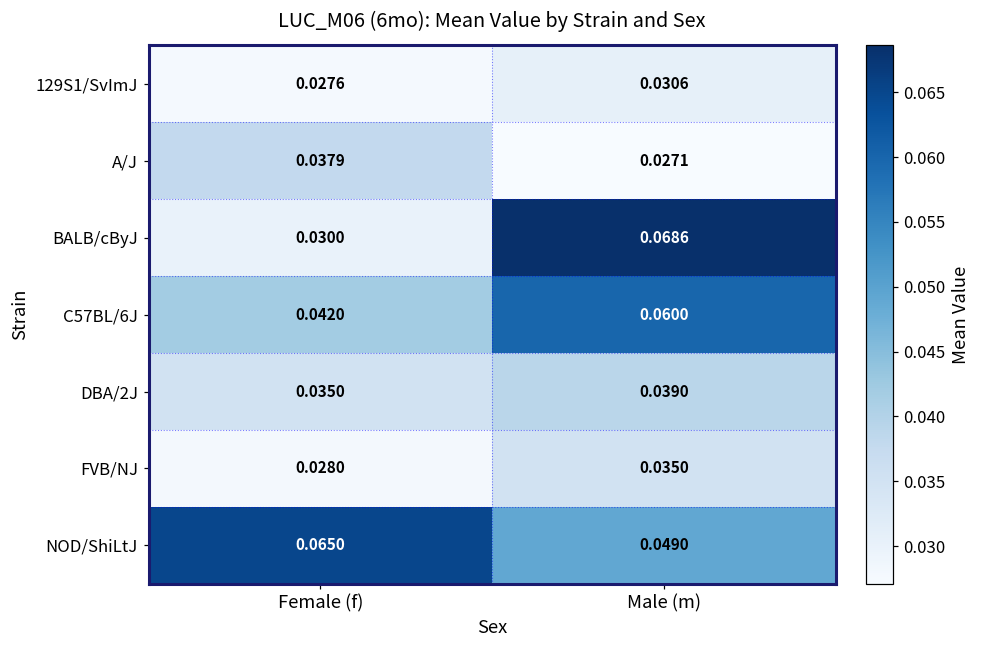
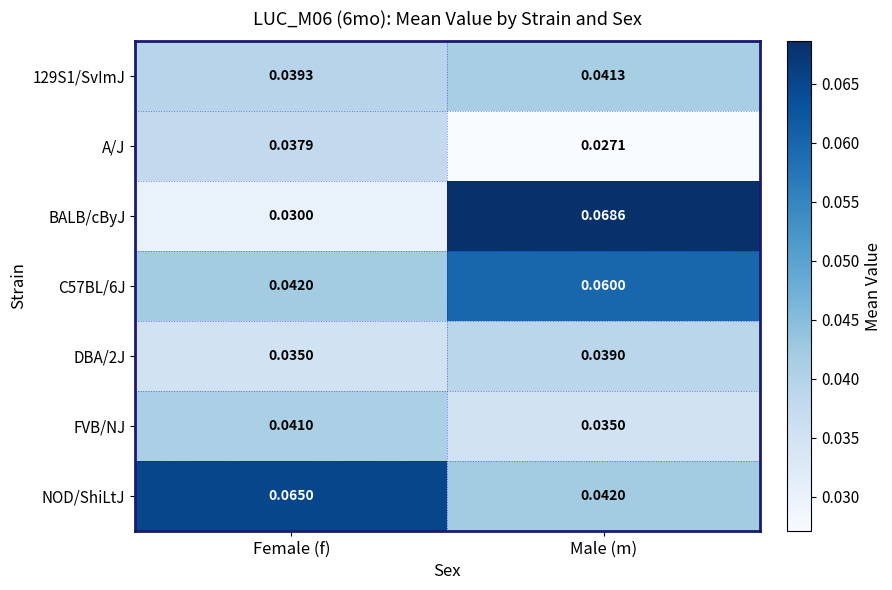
129S1/SvImJ, Female (f): 0.0276 -> 0.0393
129S1/SvImJ, Male (m): 0.0306 -> 0.0413
FVB/NJ, Female (f): 0.0280 -> 0.0410
NOD/ShiLtJ, Male (m): 0.0490 -> 0.0420
